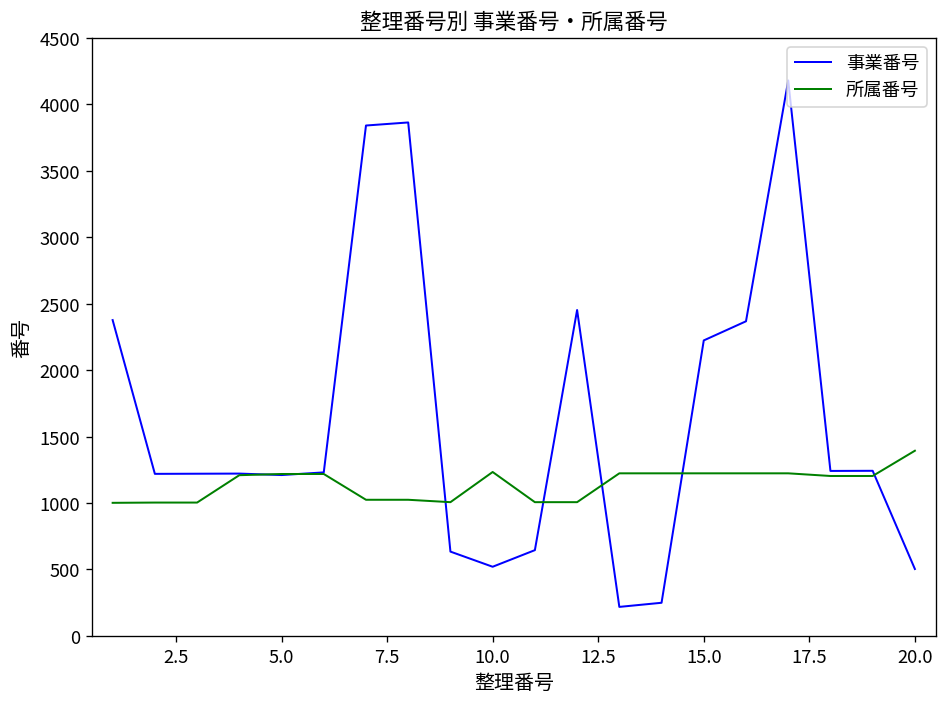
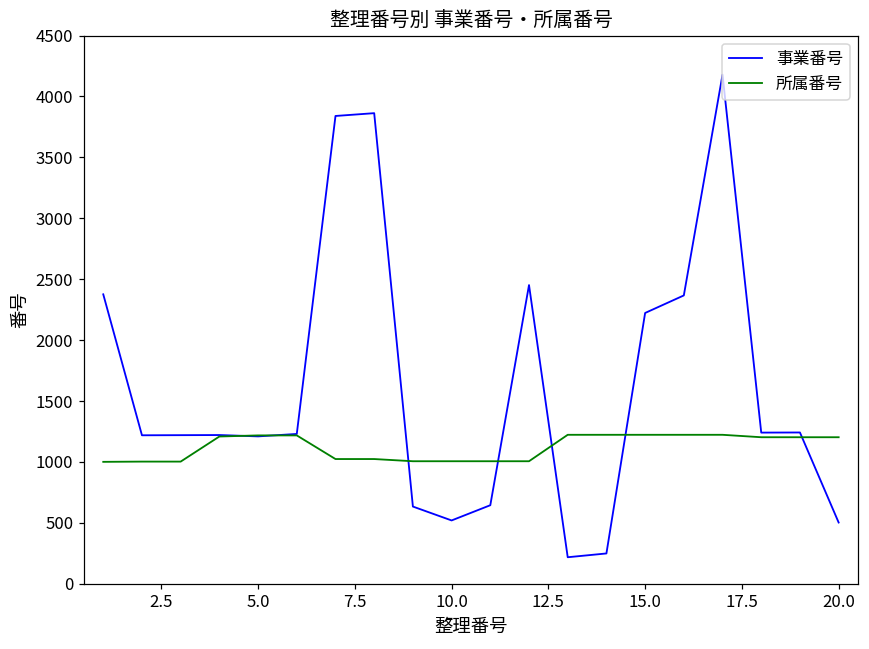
所属番号, 10.0: 1230 -> 1010
所属番号, 20.0: 1390 -> 1200
